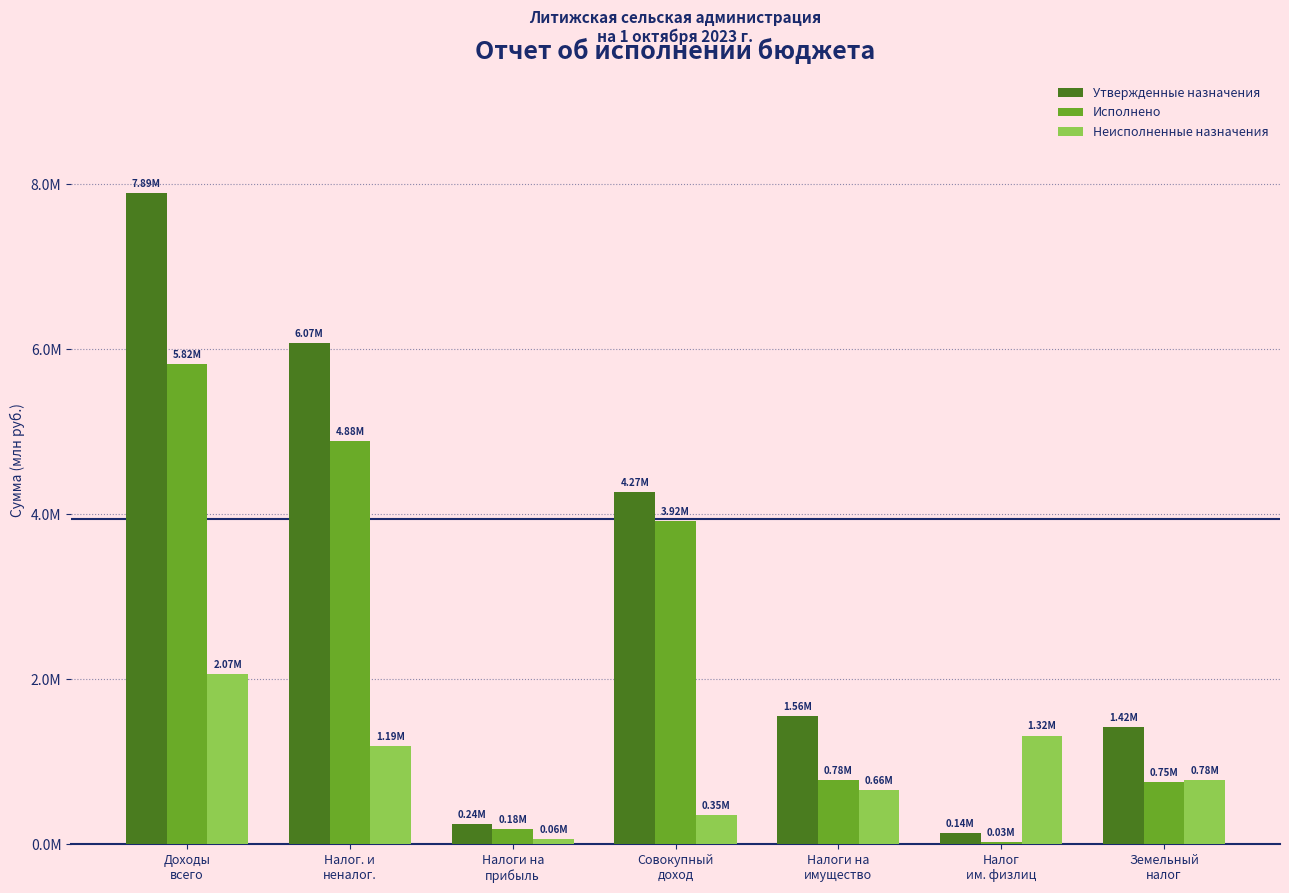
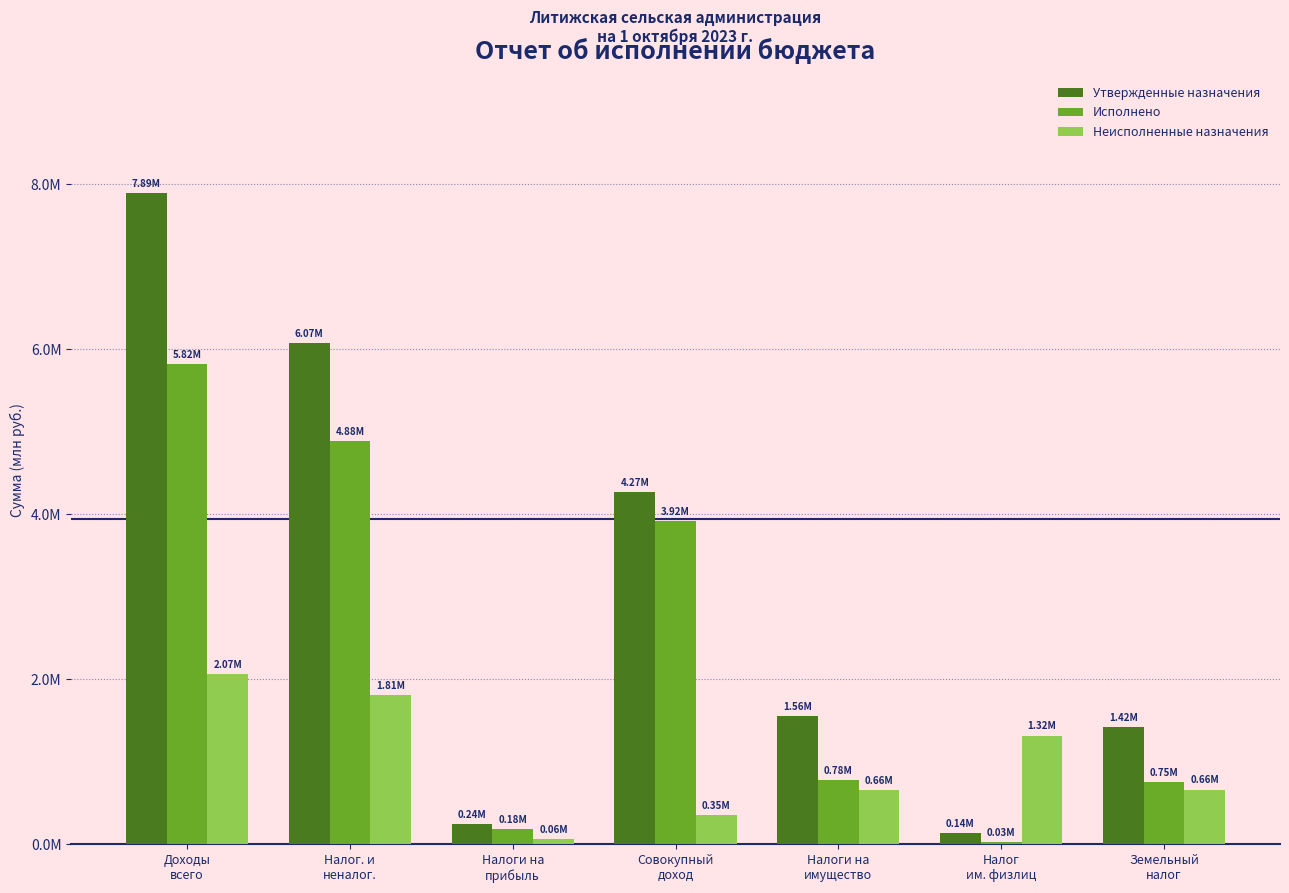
Неисполненные назначения, Налог. и неналог.: 1.19М -> 1.81М
Неисполненные назначения, Земельный налог: 0.78М -> 0.66М
